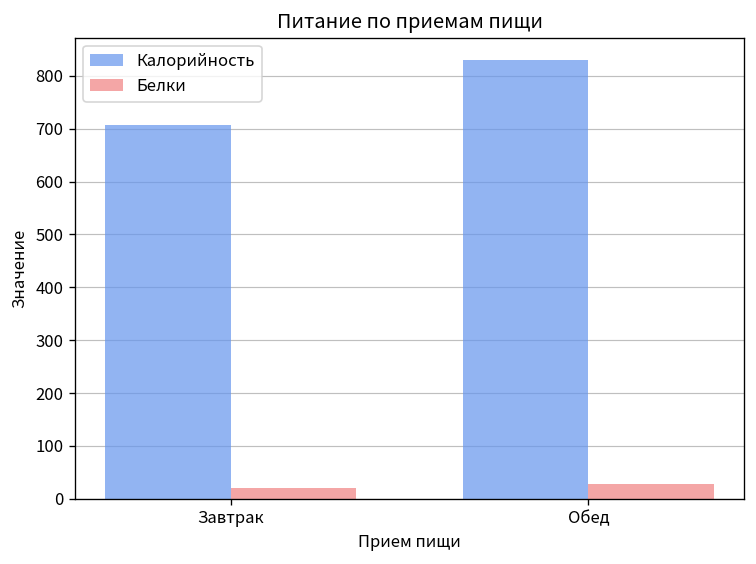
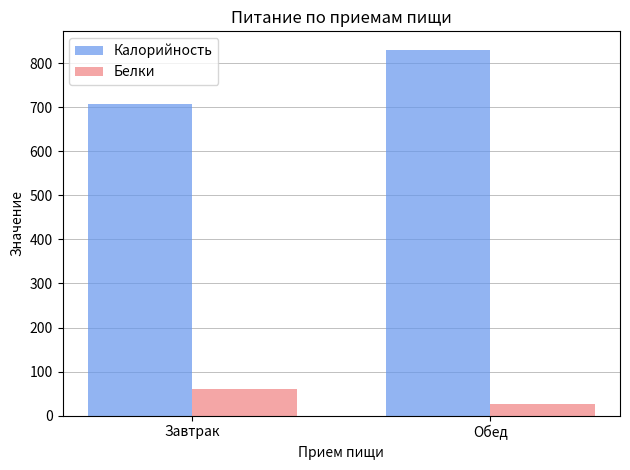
Белки, Завтрак: 20 -> 60
